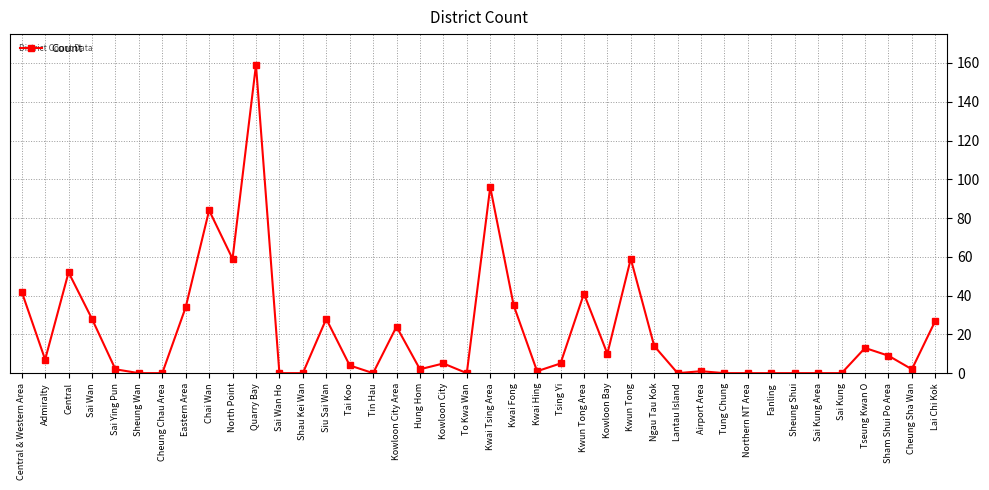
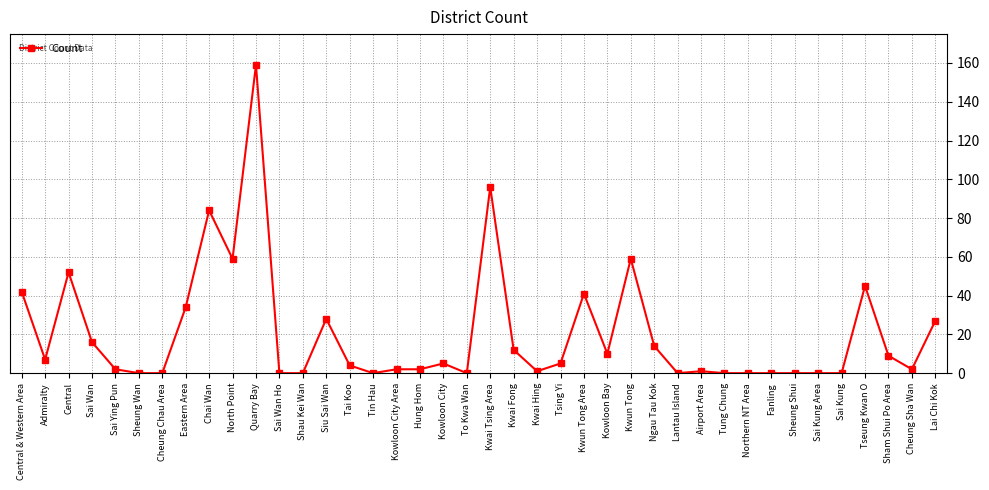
Sai Wan: 28 -> 16
Kowloon City Area: 24 -> 2
Kwai Fong: 35 -> 12
Tseung Kwan O: 13 -> 45
